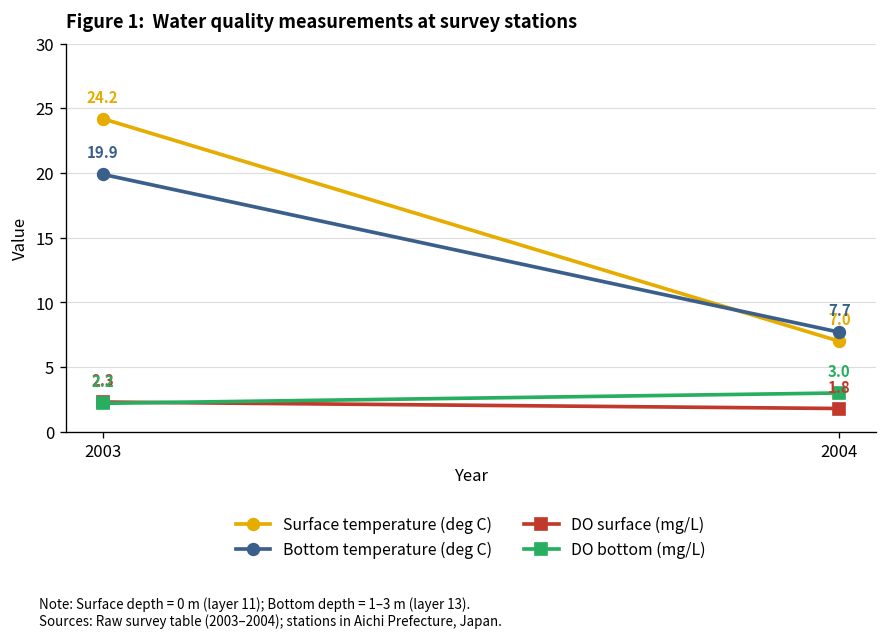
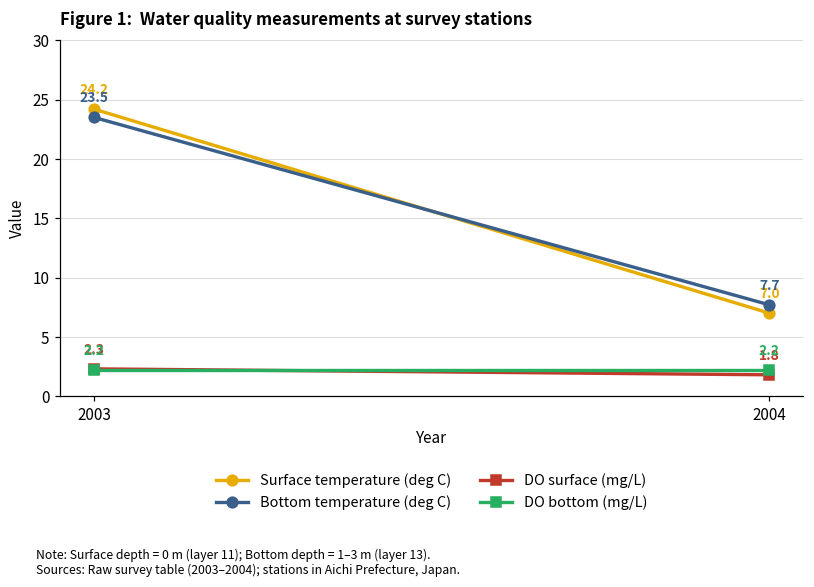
Bottom temperature (deg C), 2003: 19.9 -> 23.5
DO bottom (mg/L), 2004: 3.0 -> 2.2
